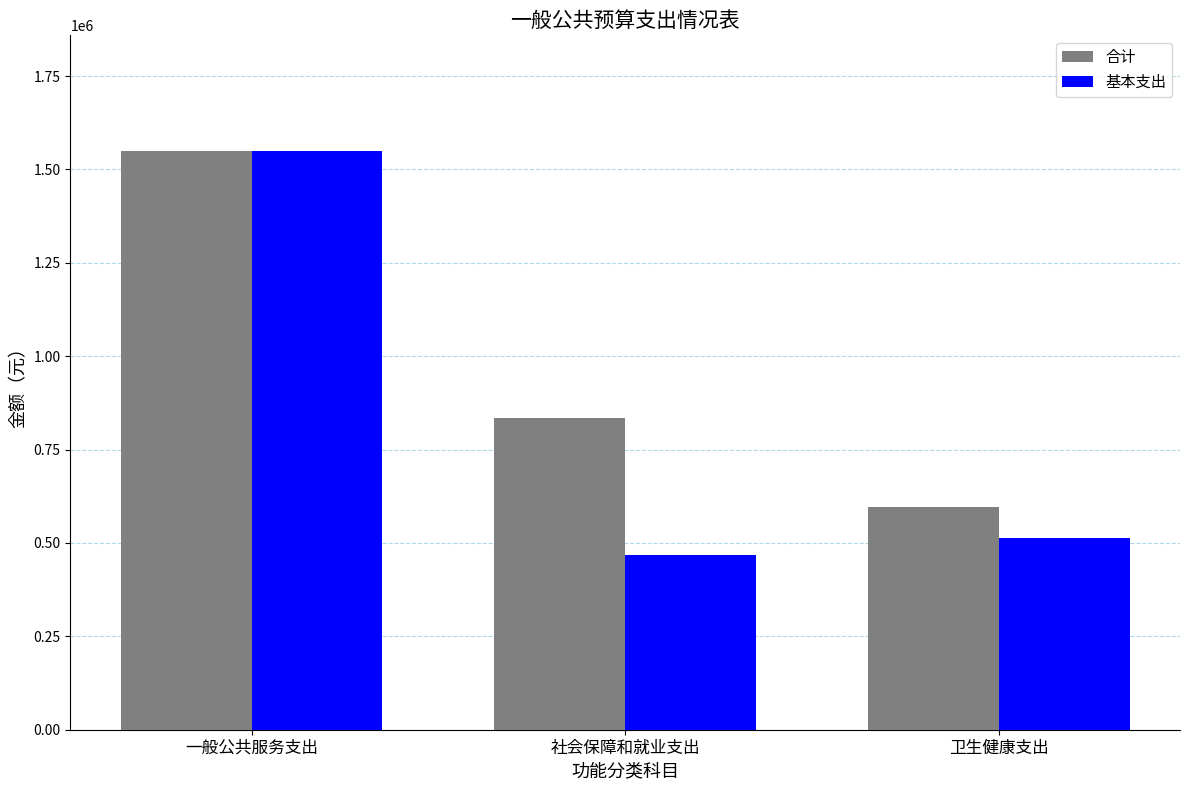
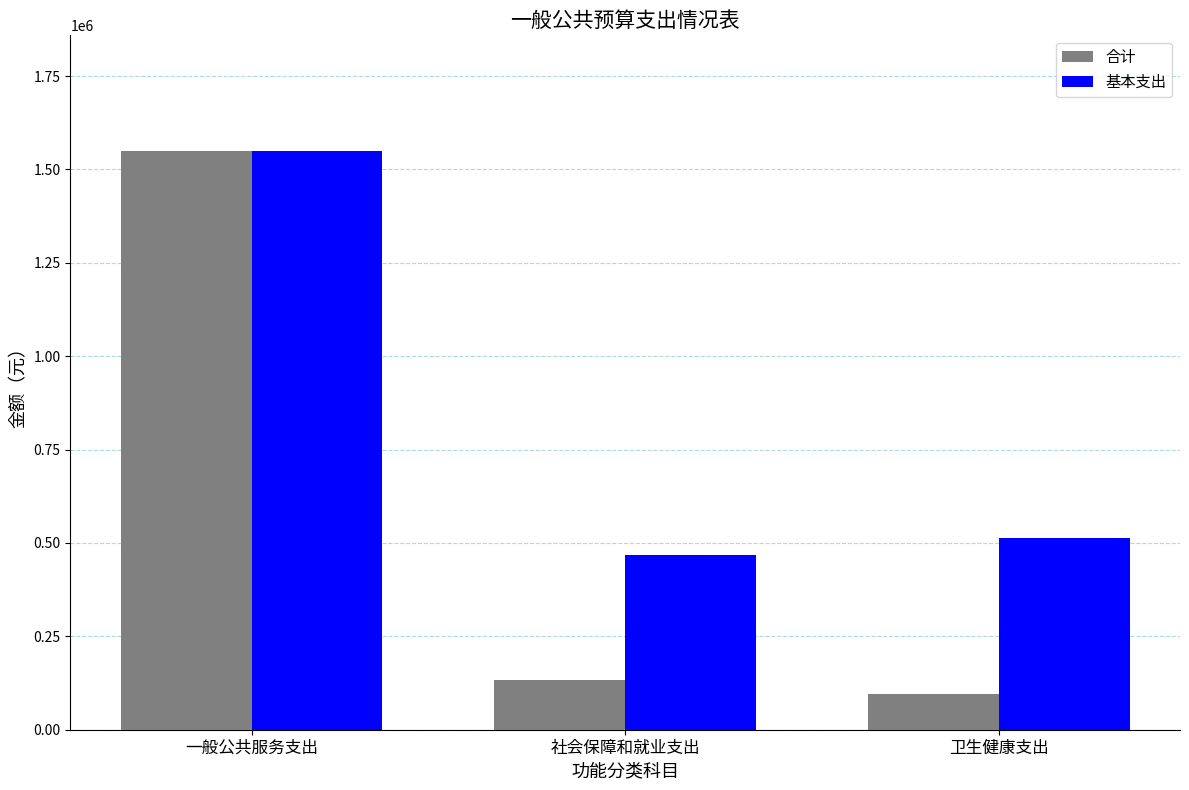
合计, 社会保障和就业支出: 830000 -> 130000
合计, 卫生健康支出: 600000 -> 90000
